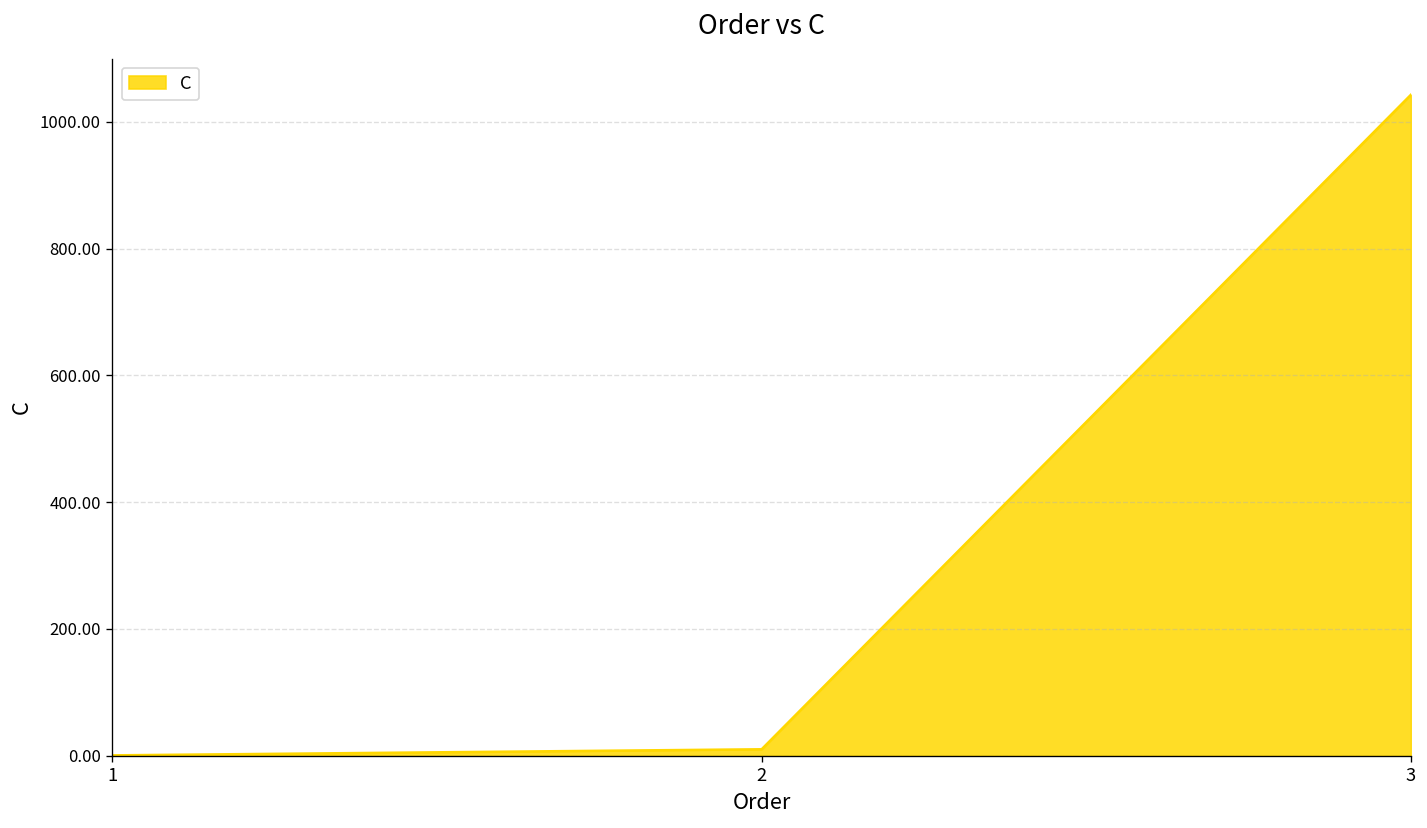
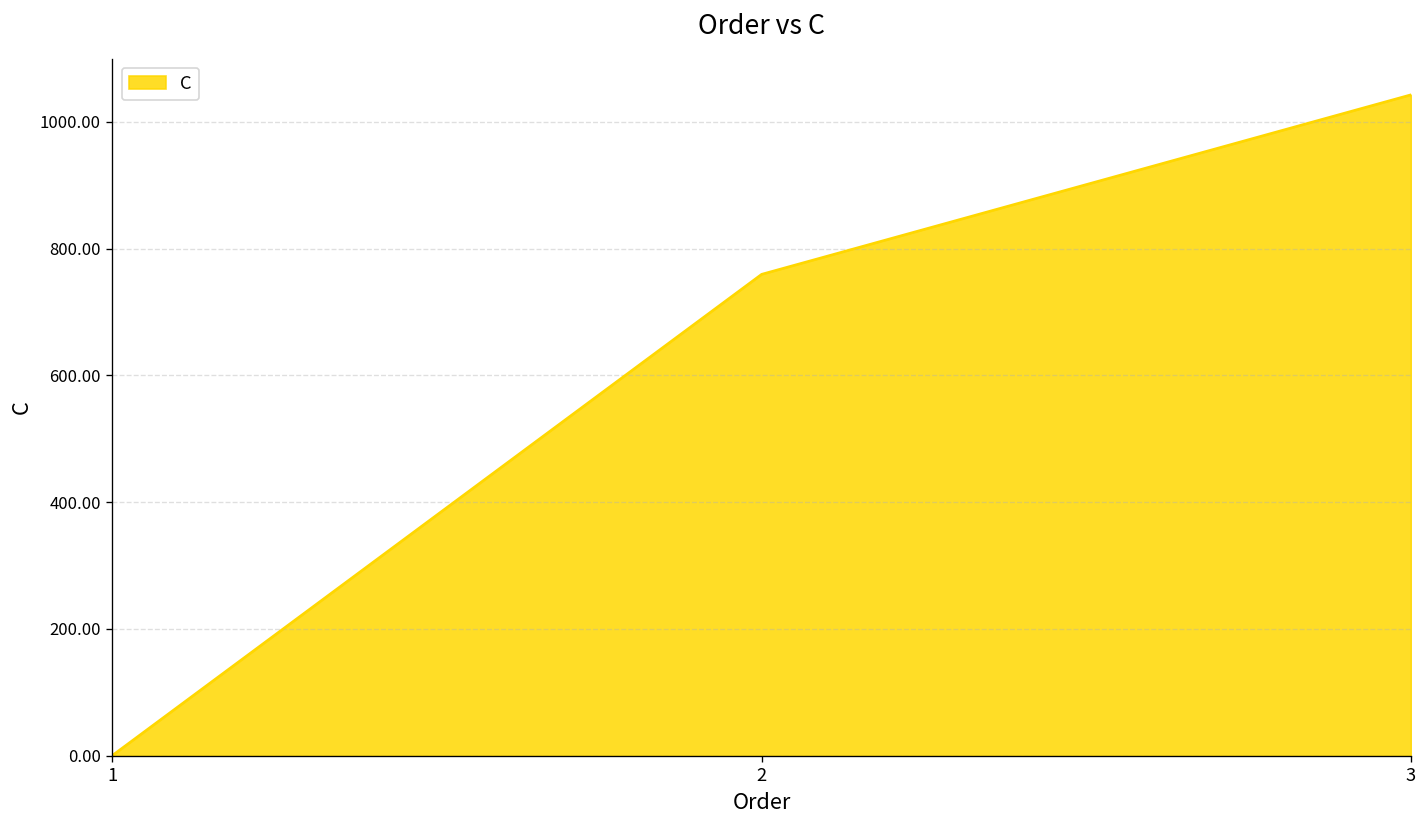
2: 10 -> 760
